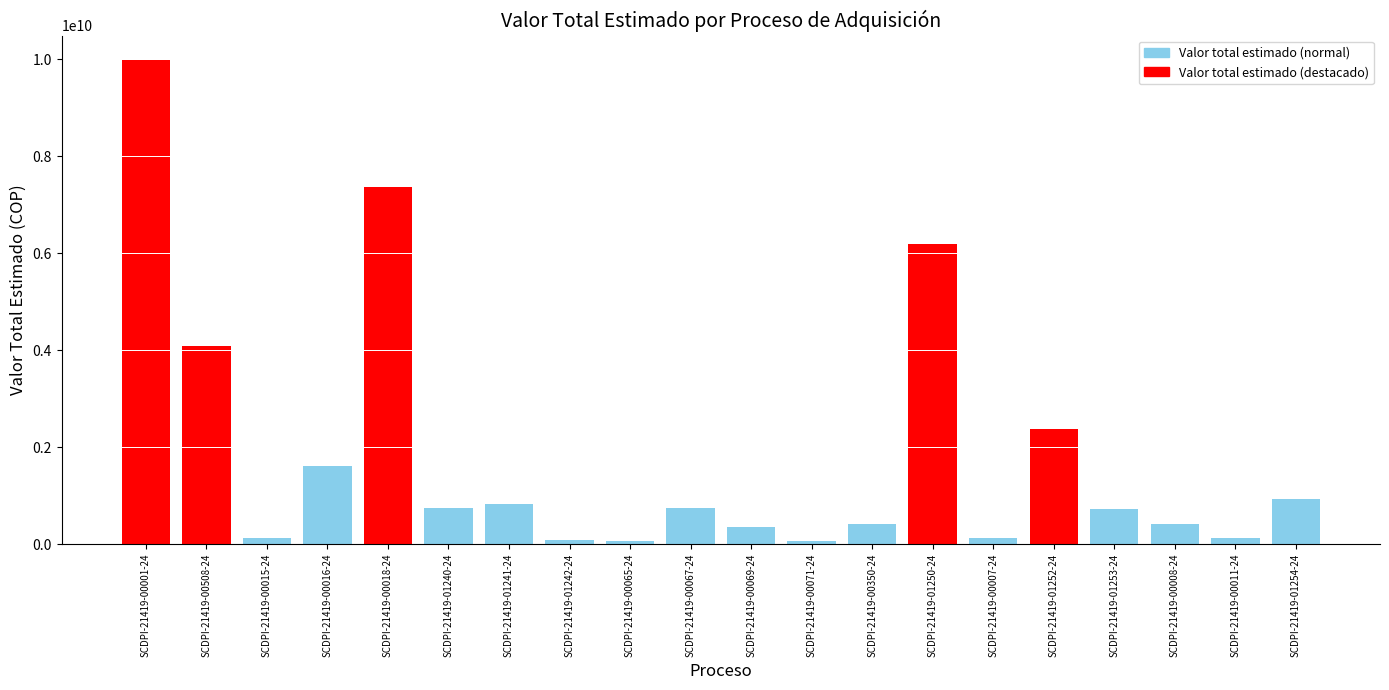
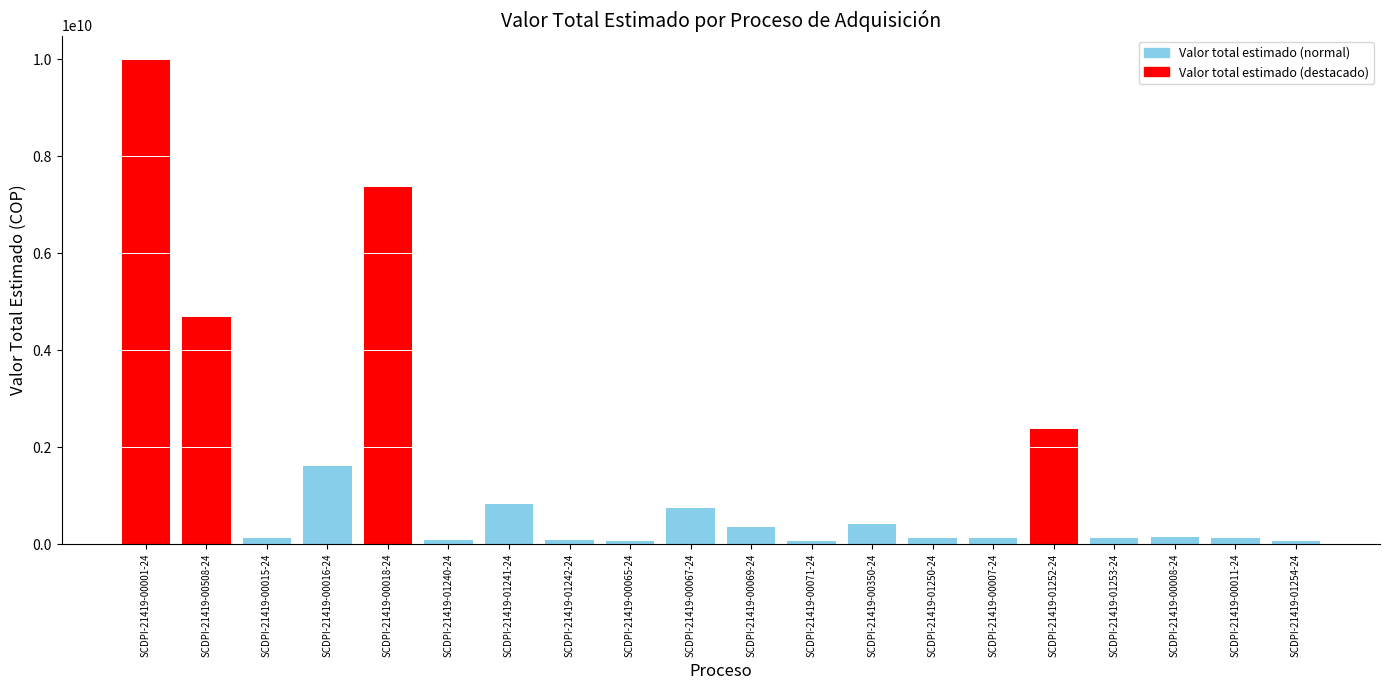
SCDPI-21419-00508-24: 4100000000 -> 4700000000
SCDPI-21419-01240-24: 700000000 -> 100000000
SCDPI-21419-01250-24: 6200000000 -> 100000000
SCDPI-21419-01253-24: 700000000 -> 100000000
SCDPI-21419-00008-24: 400000000 -> 200000000
SCDPI-21419-01254-24: 900000000 -> 100000000
